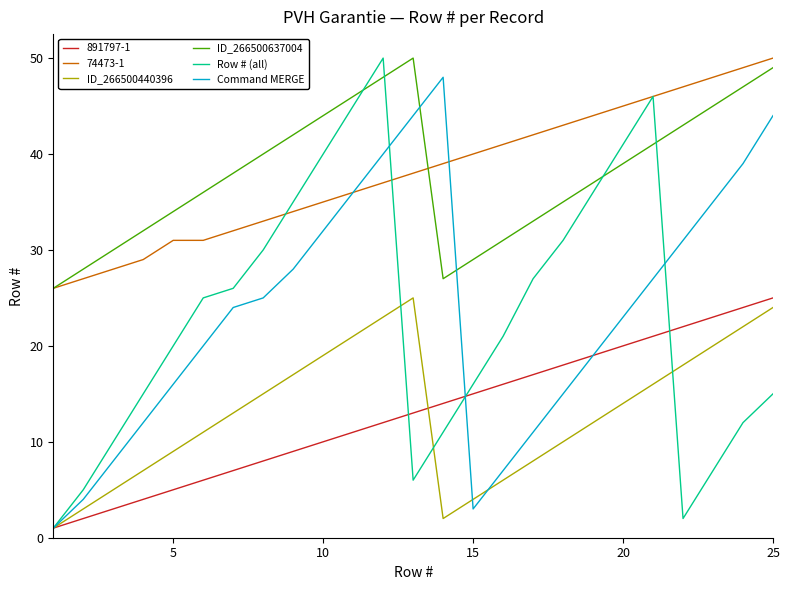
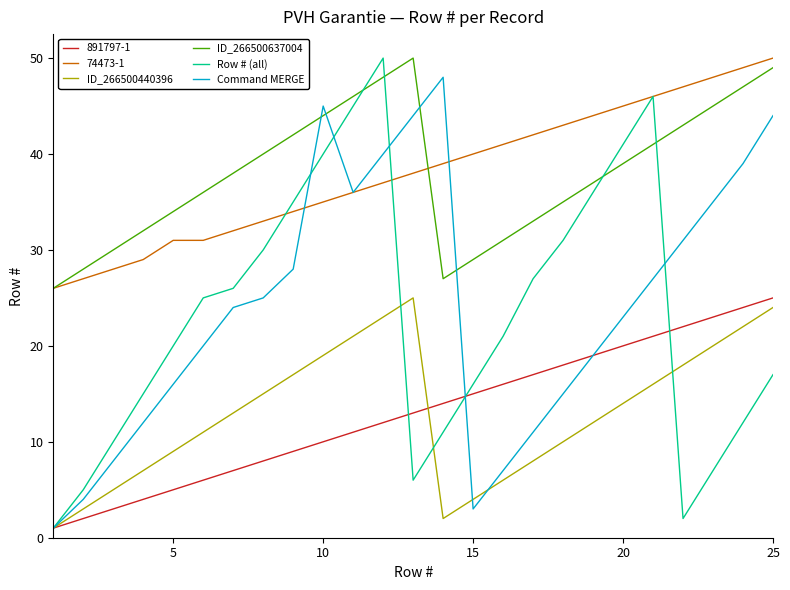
Command MERGE, 10: 32 -> 45
Row # (all), 25: 15 -> 17
